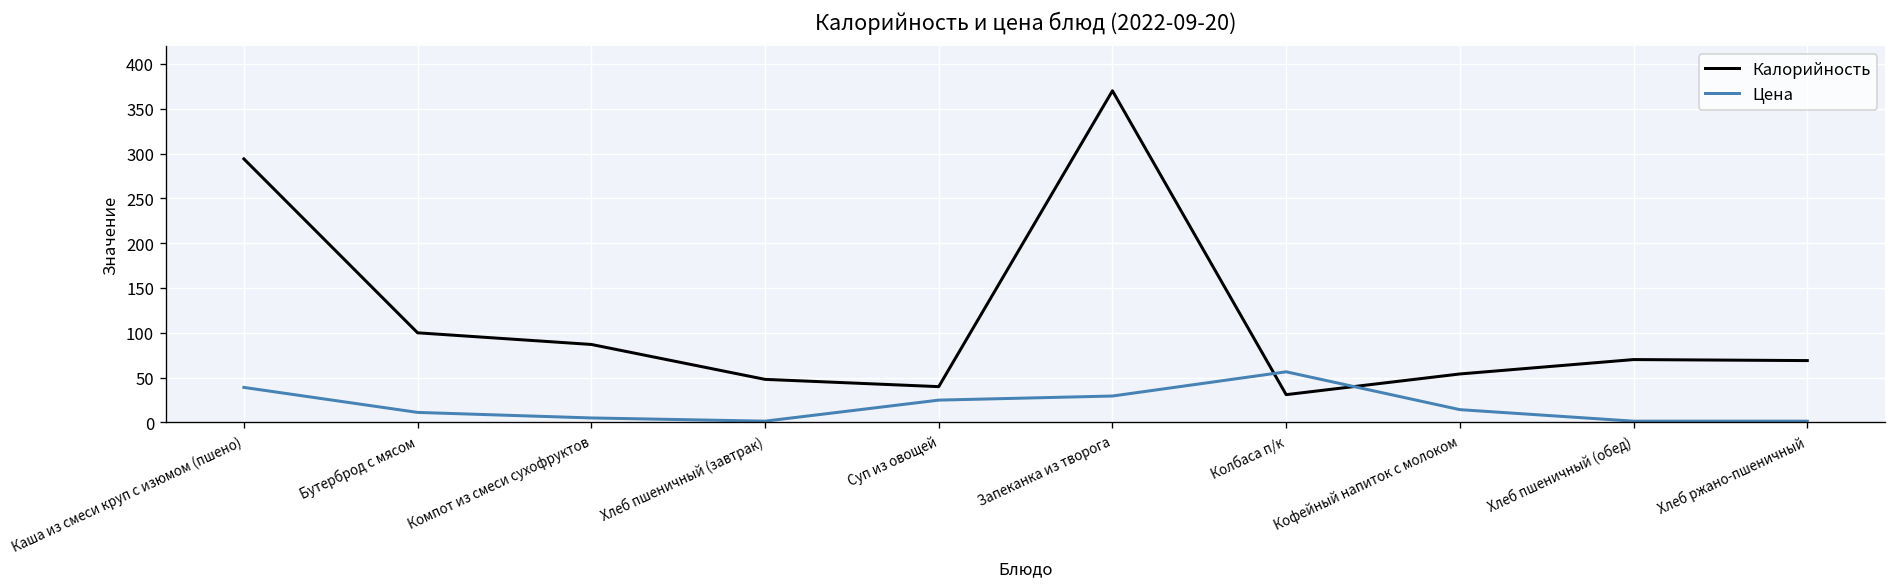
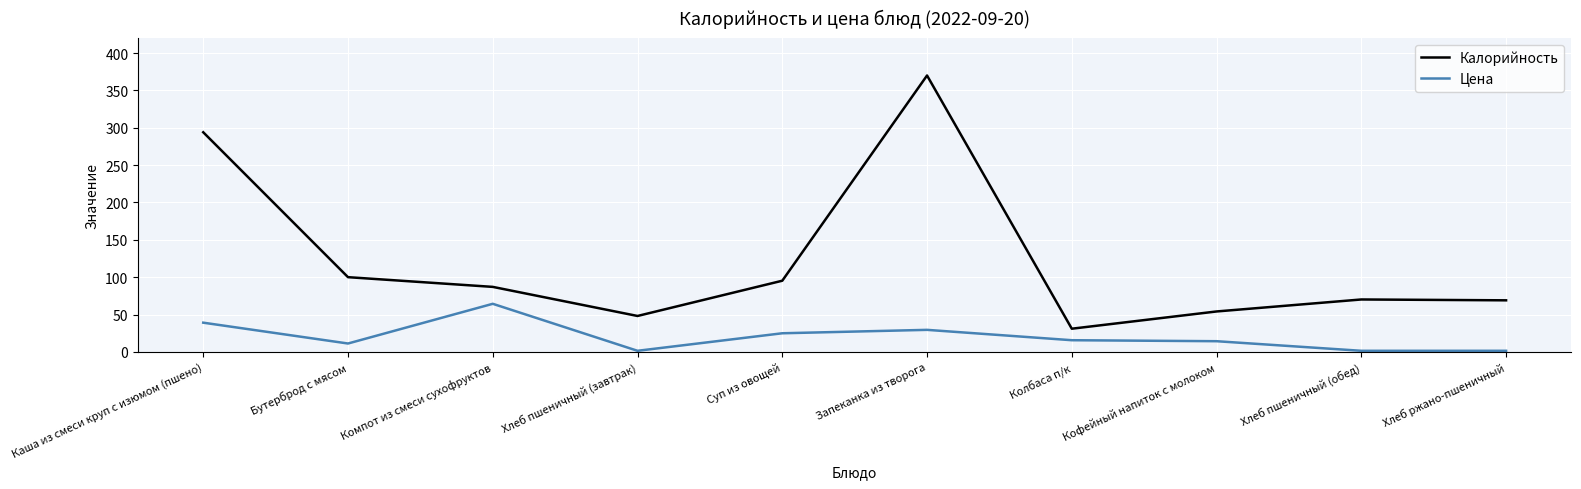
Цена, Компот из смеси сухофруктов: 10 -> 60
Калорийность, Суп из овощей: 40 -> 100
Цена, Колбаса п/к: 60 -> 20
